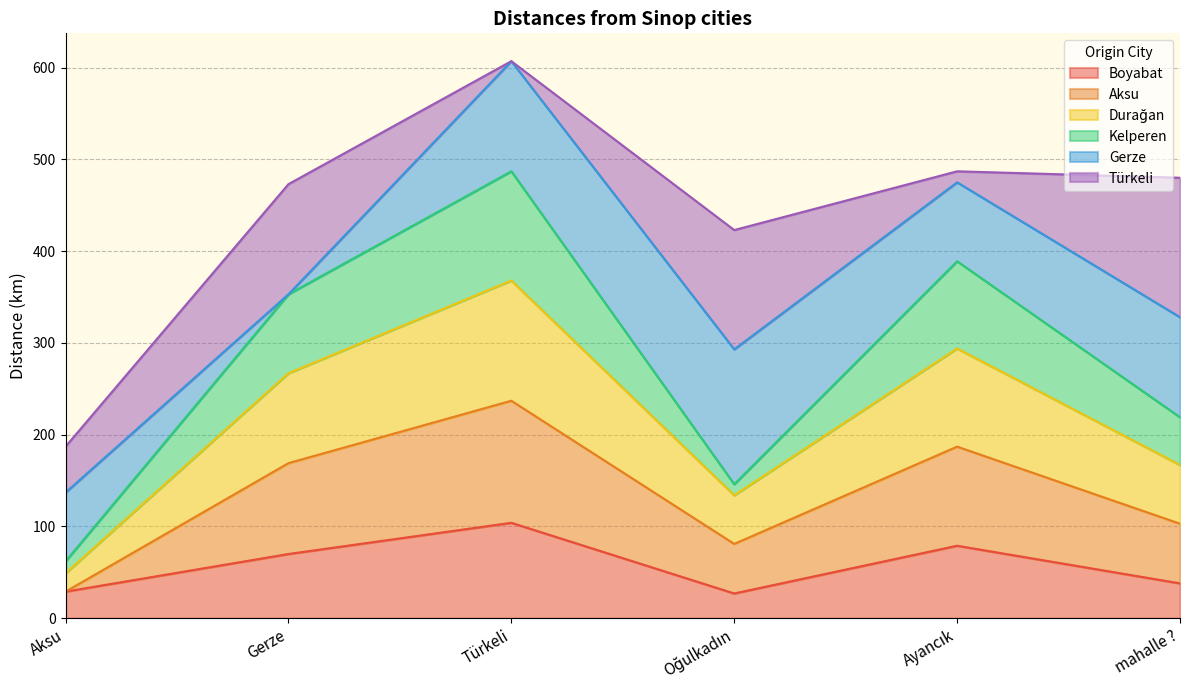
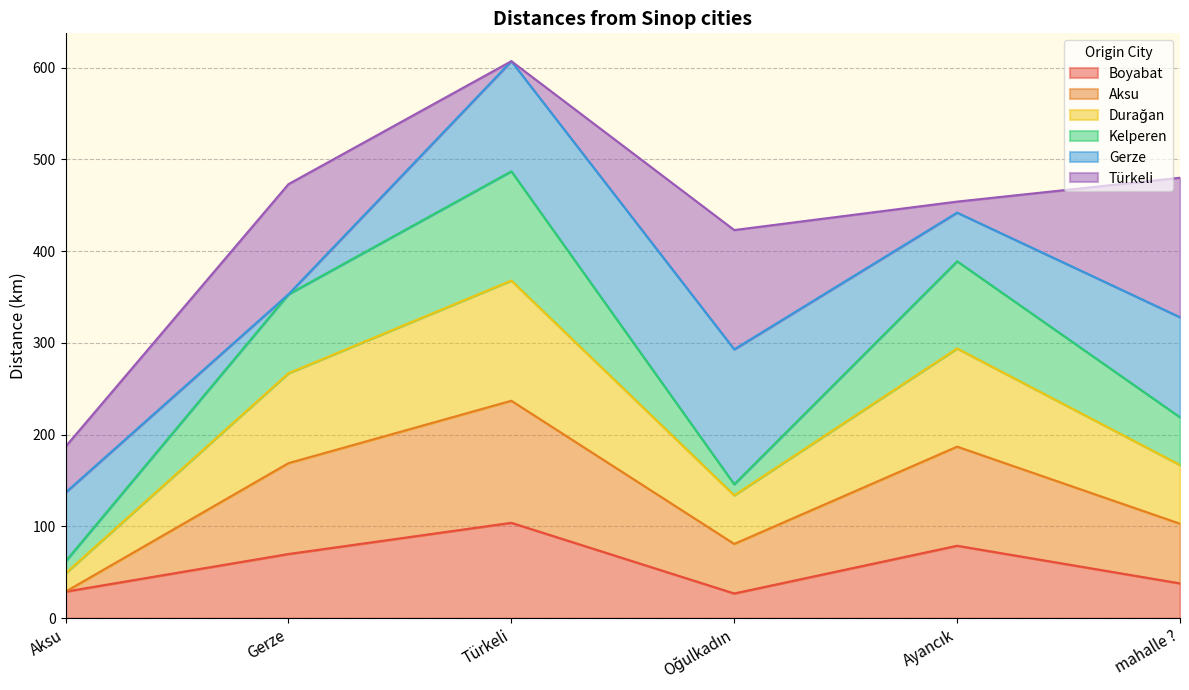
Gerze, Ayancık: 90 -> 50
